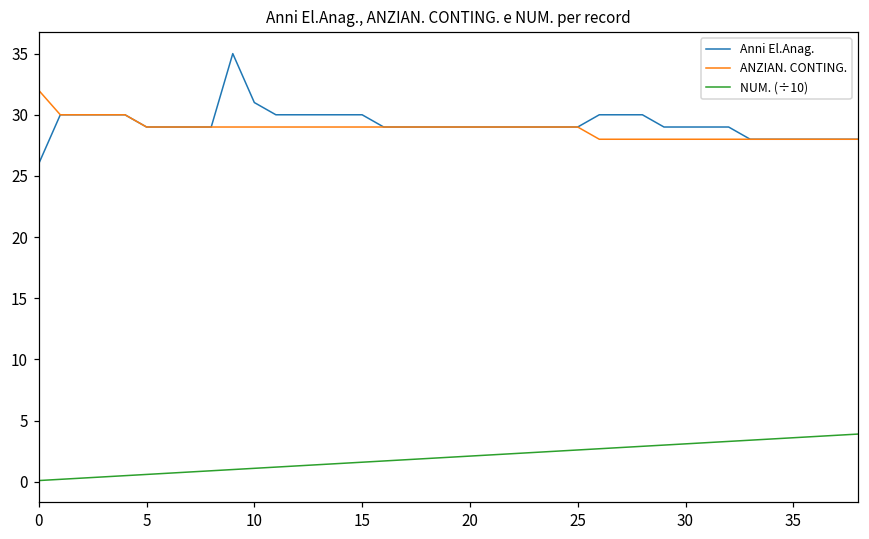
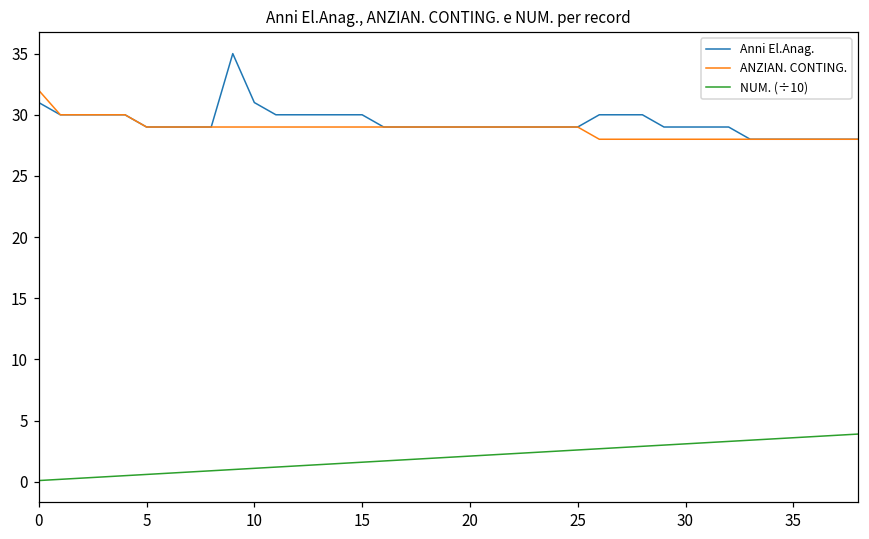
Anni El.Anag., 0: 26 -> 31
